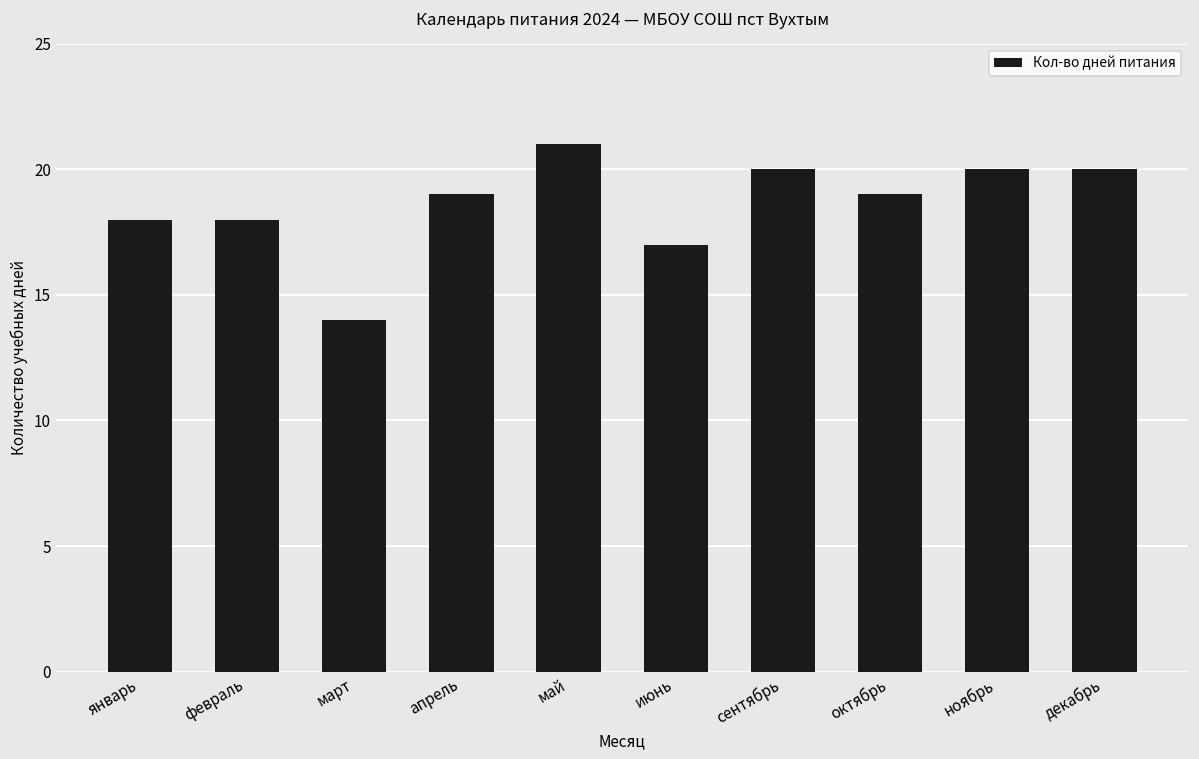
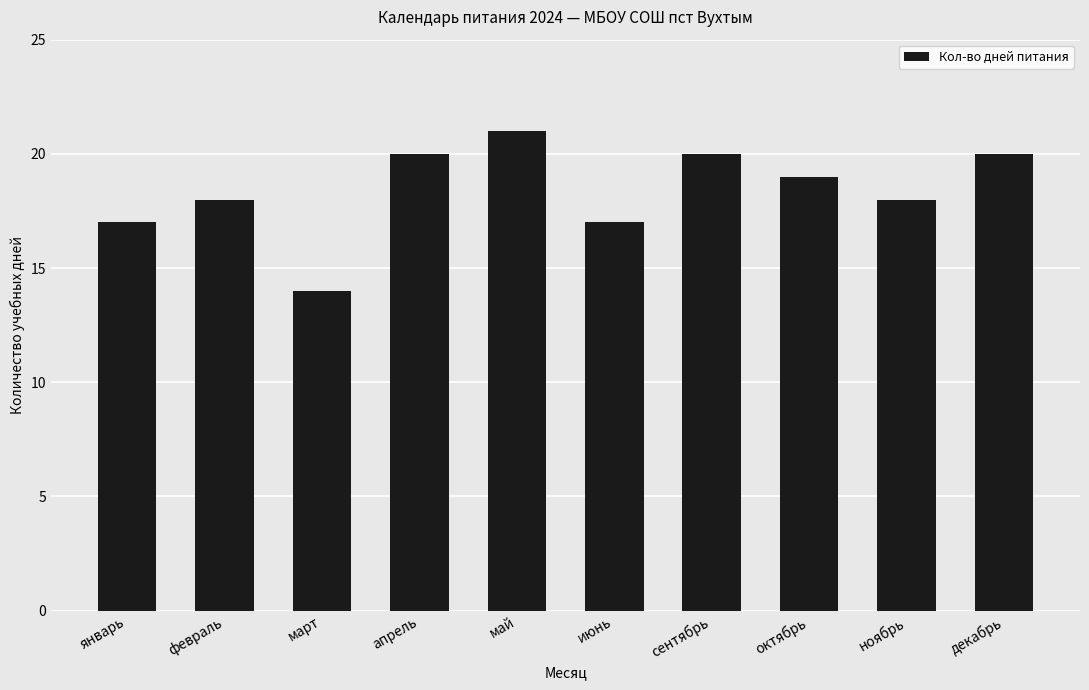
январь: 18 -> 17
апрель: 19 -> 20
ноябрь: 20 -> 18
